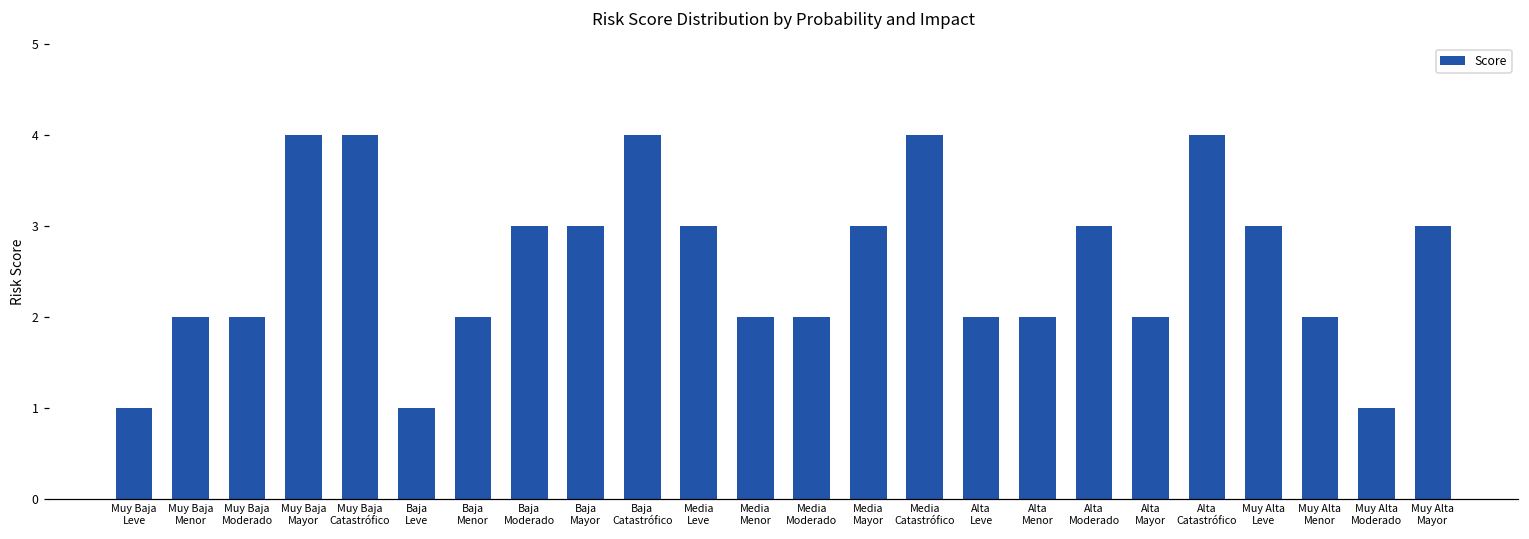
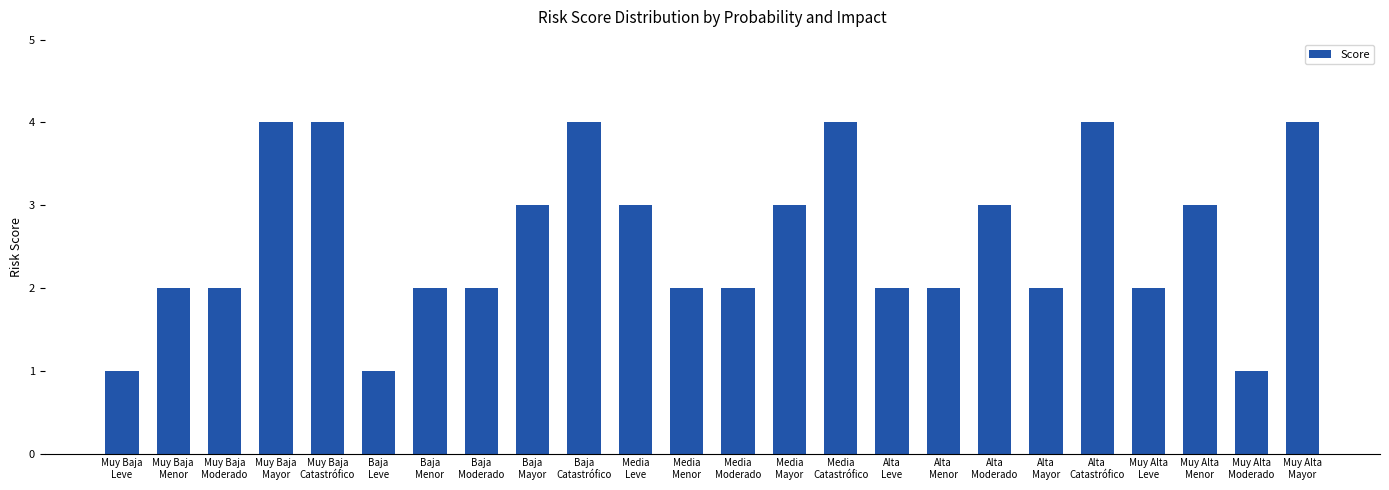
Baja Moderado: 3 -> 2
Muy Alta Leve: 3 -> 2
Muy Alta Menor: 2 -> 3
Muy Alta Mayor: 3 -> 4
